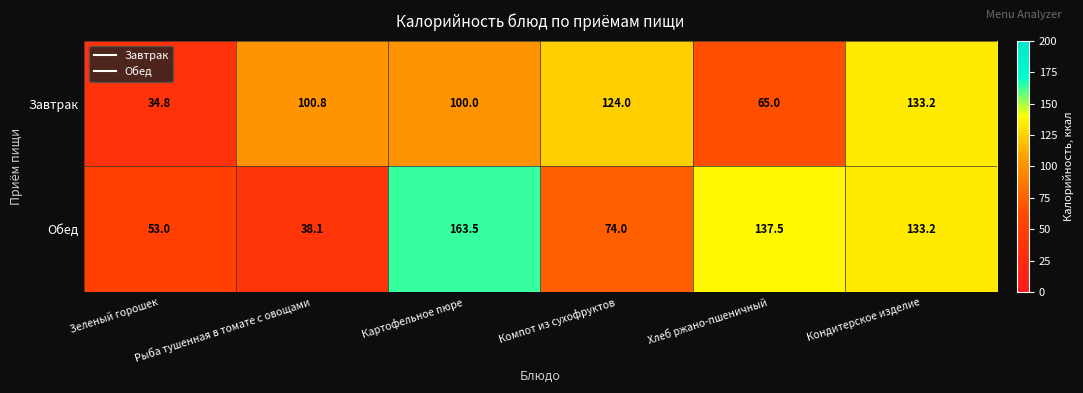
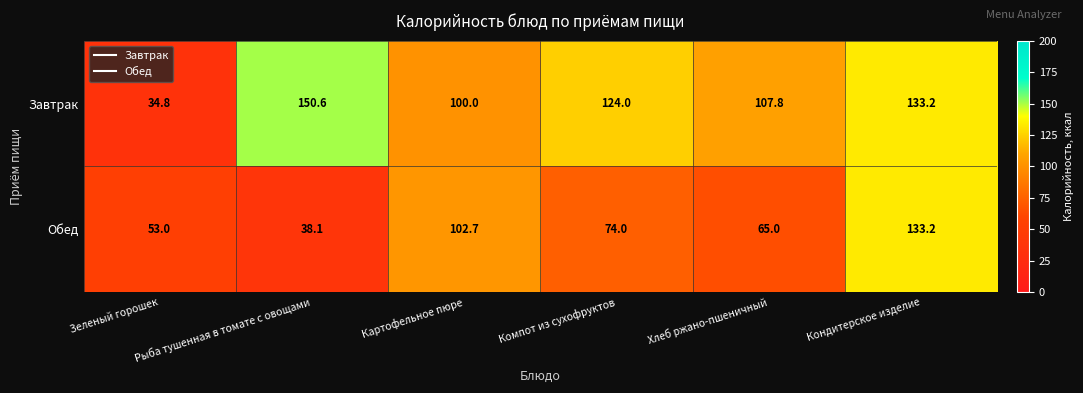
Завтрак, Рыба тушенная в томате с овощами: 100.8 -> 150.6
Завтрак, Хлеб ржано-пшеничный: 65.0 -> 107.8
Обед, Картофельное пюре: 163.5 -> 102.7
Обед, Хлеб ржано-пшеничный: 137.5 -> 65.0
